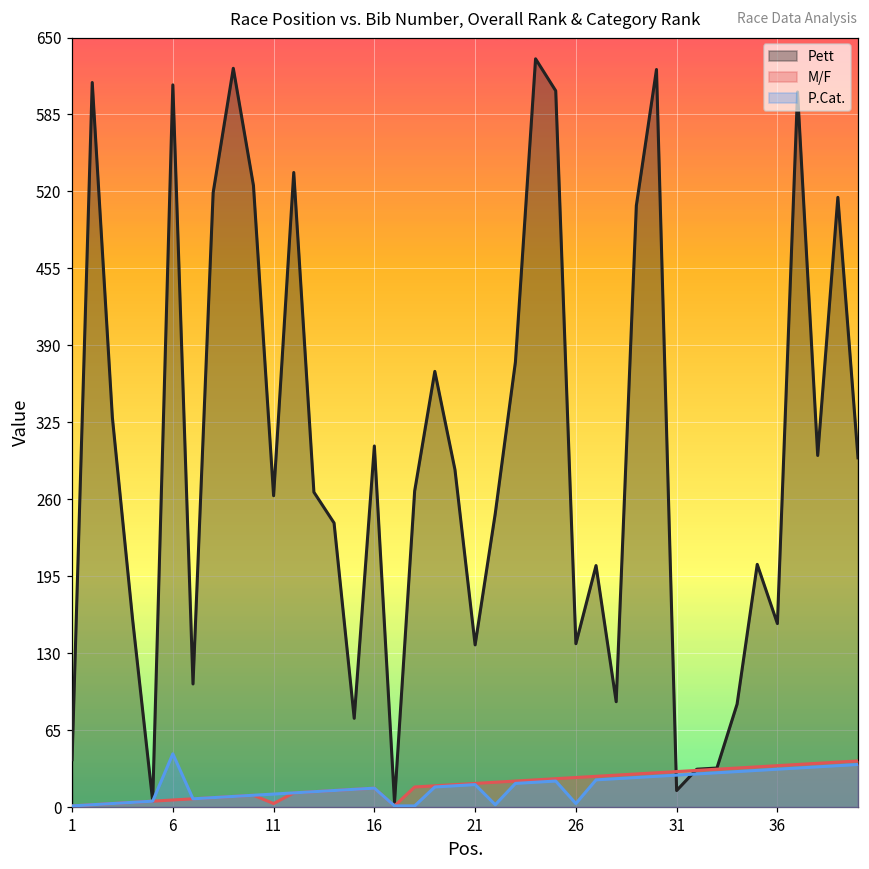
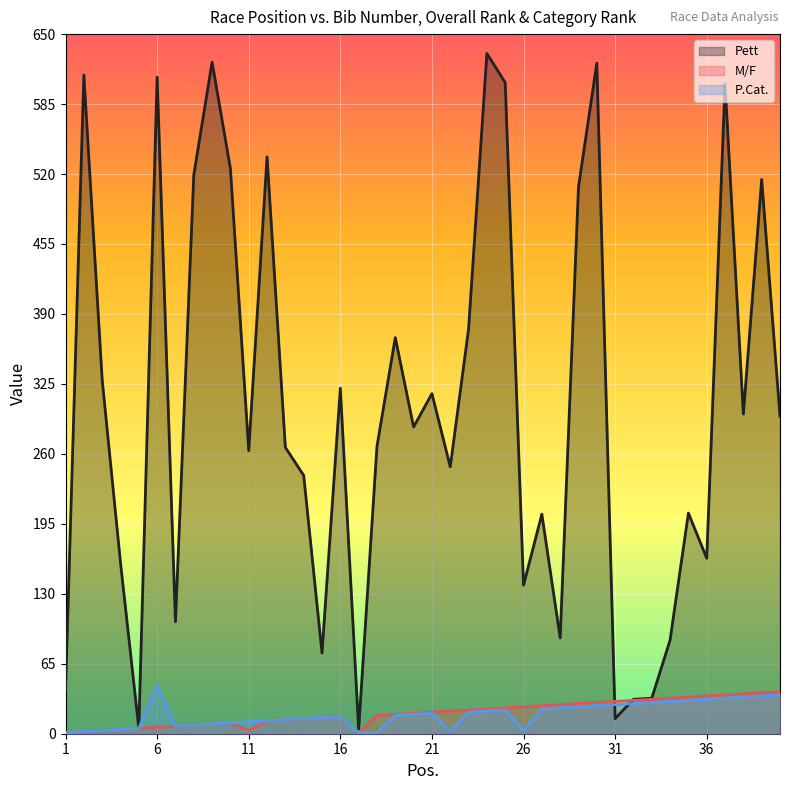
Pett, 16: 305 -> 321
Pett, 21: 137 -> 316
Pett, 36: 155 -> 163
